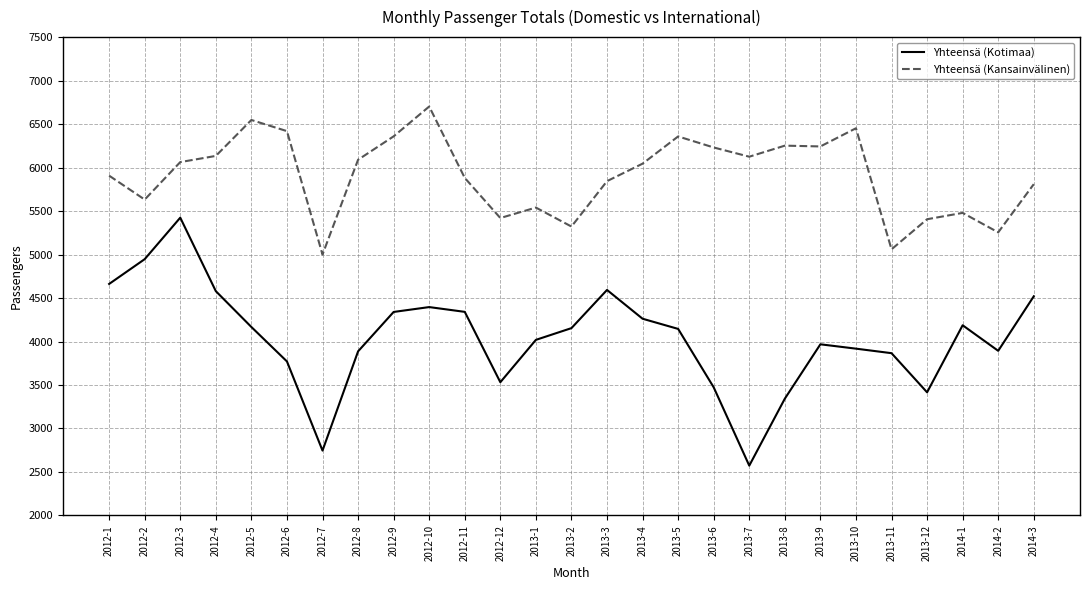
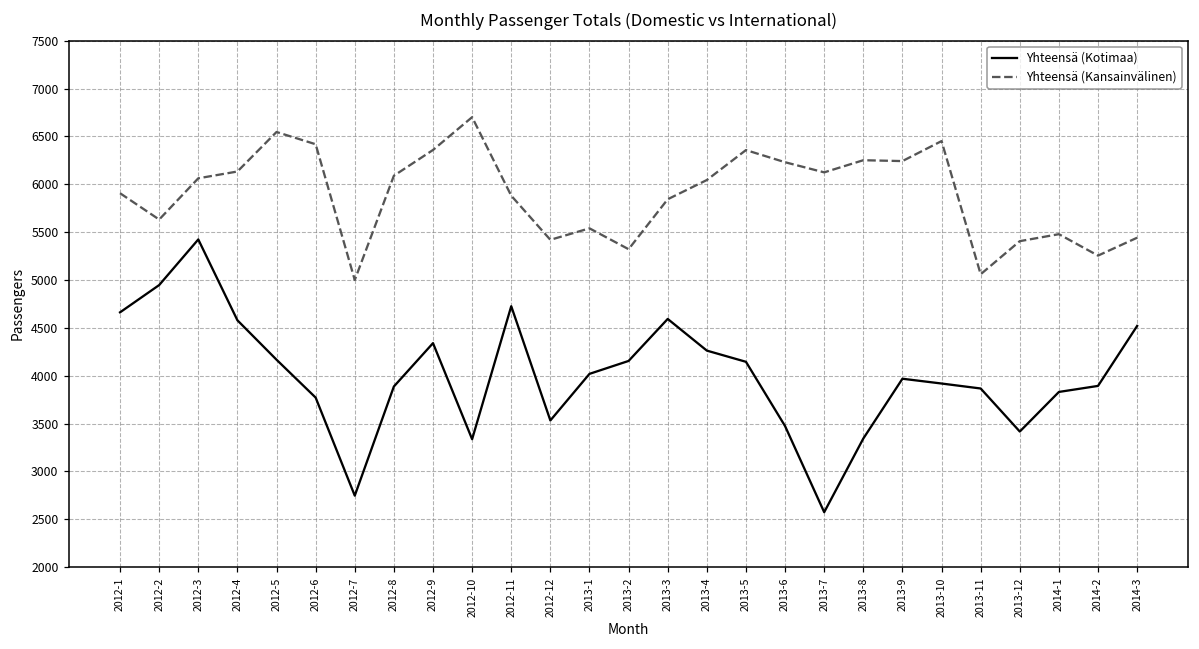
Yhteensä (Kotimaa), 2012-10: 4400 -> 3300
Yhteensä (Kotimaa), 2012-11: 4300 -> 4700
Yhteensä (Kotimaa), 2014-1: 4200 -> 3800
Yhteensä (Kansainvälinen), 2014-3: 5800 -> 5400
